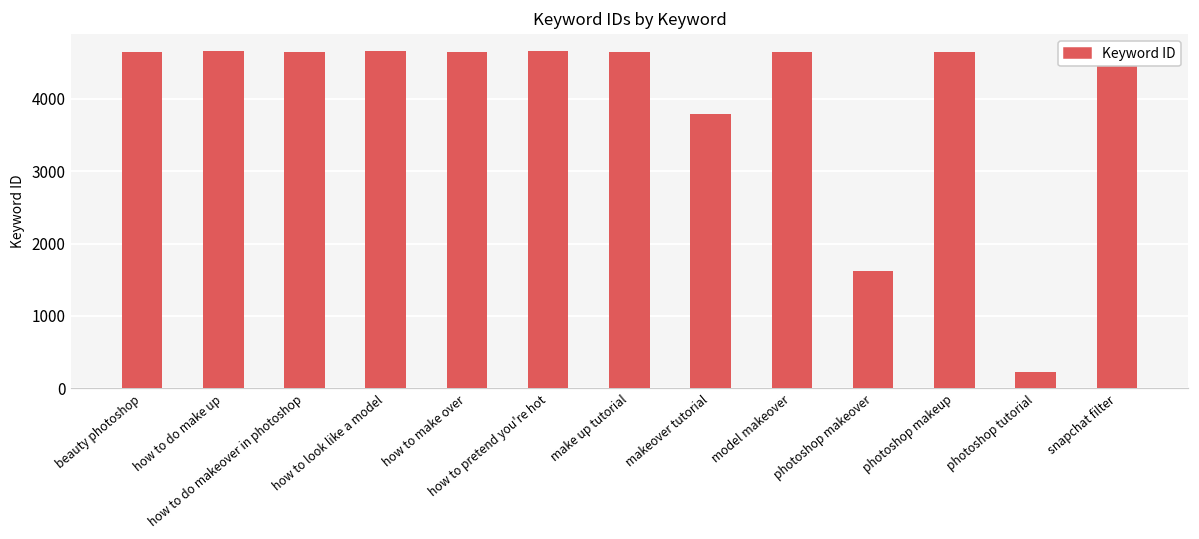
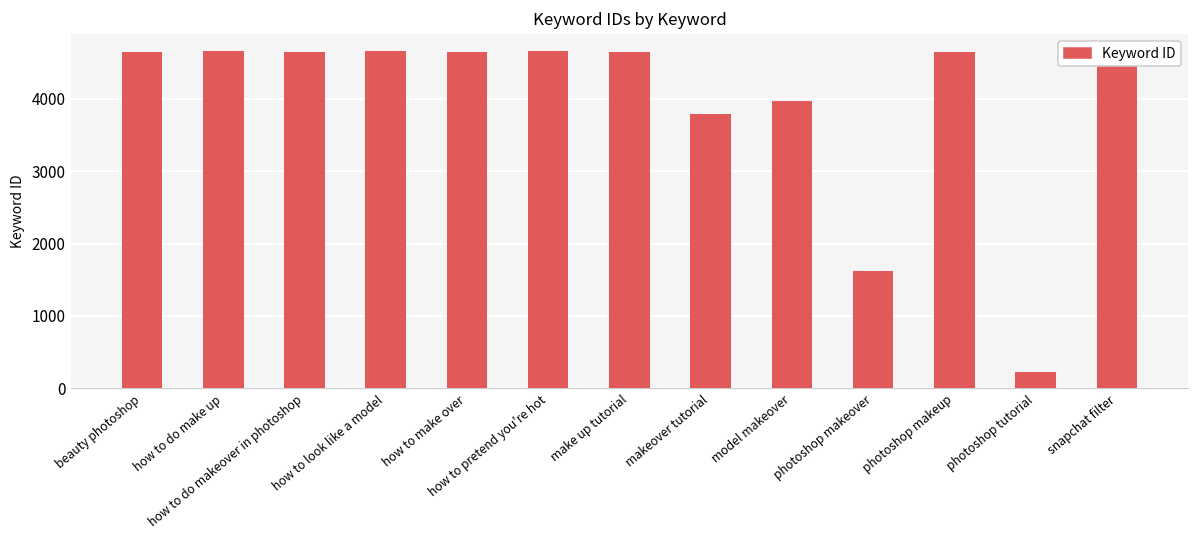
model makeover: 4600 -> 4000
